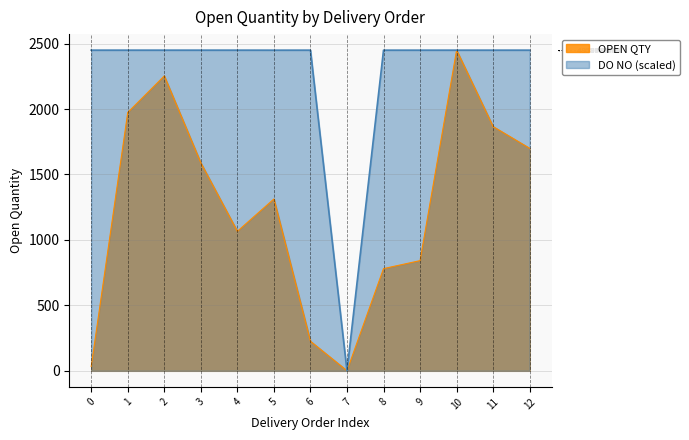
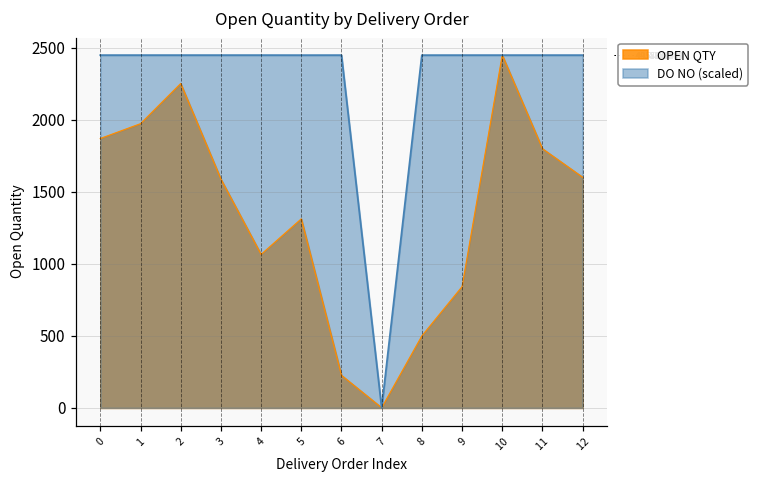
OPEN QTY, 0: 30 -> 1870
OPEN QTY, 8: 780 -> 500
OPEN QTY, 11: 1870 -> 1800
OPEN QTY, 12: 1700 -> 1600
